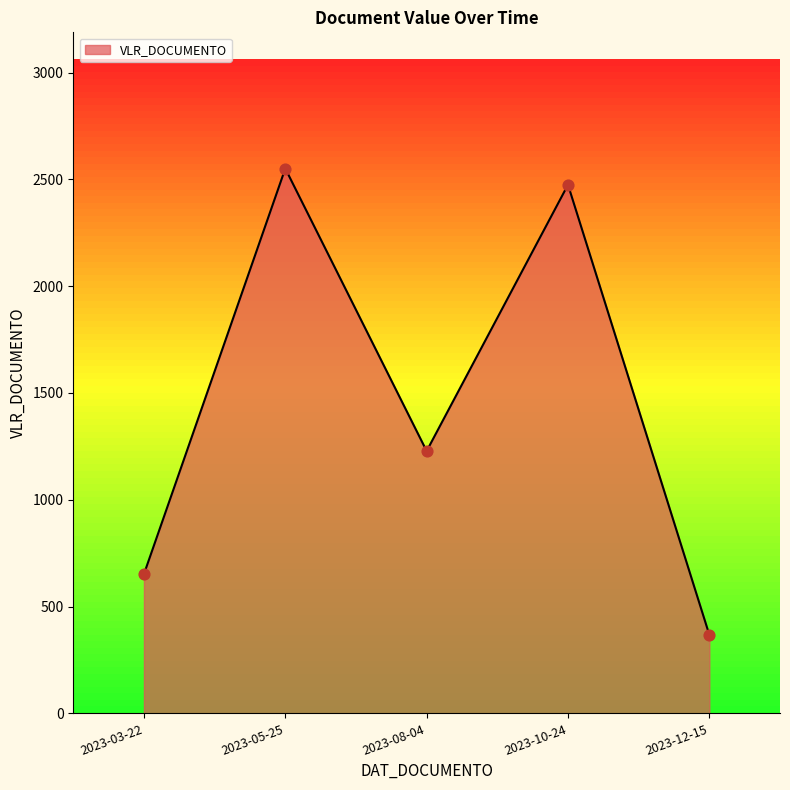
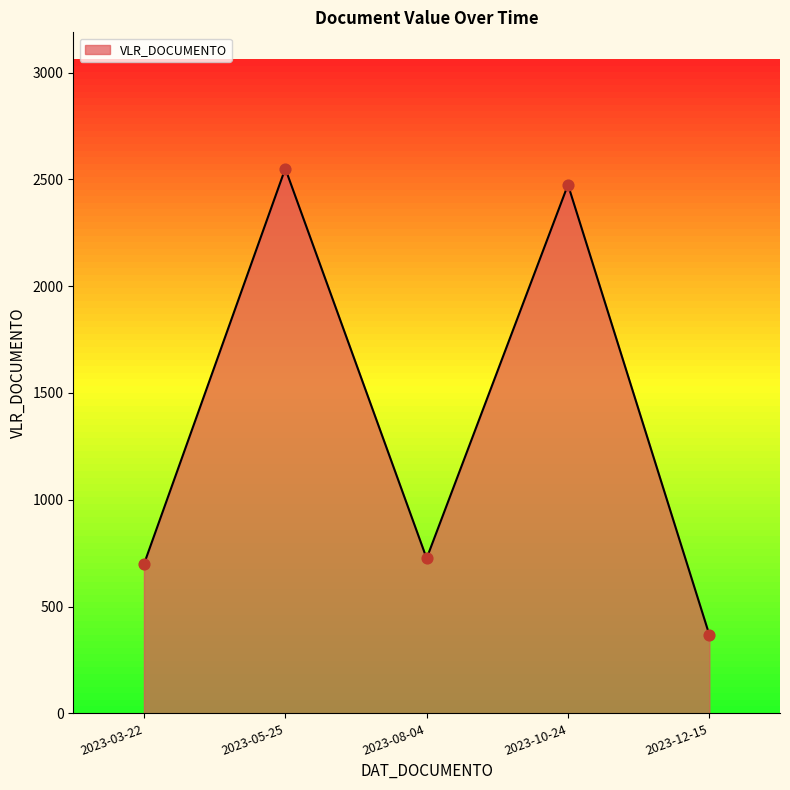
2023-03-22: 650 -> 700
2023-08-04: 1230 -> 730
